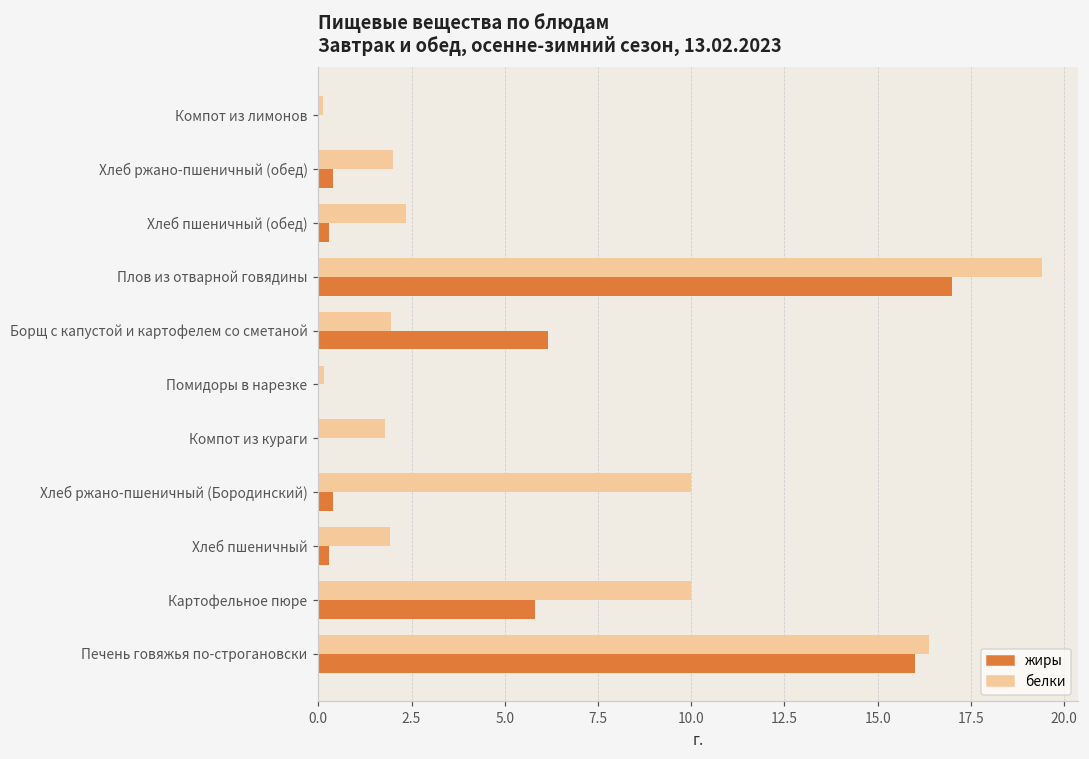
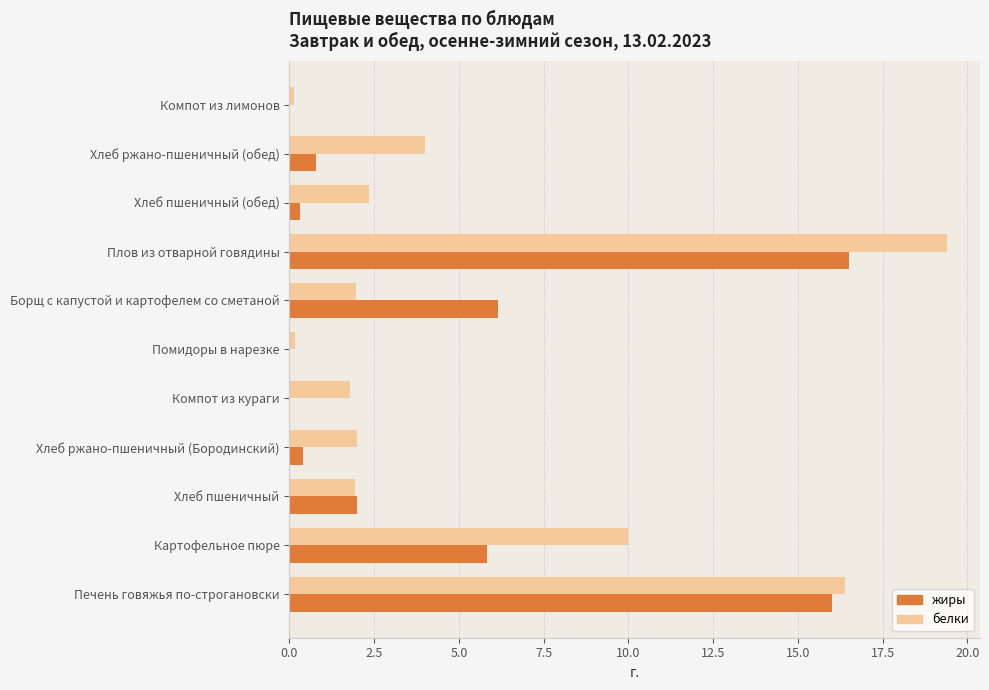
белки, Хлеб ржано-пшеничный (обед): 2 -> 4
жиры, Хлеб ржано-пшеничный (обед): 0.4 -> 0.8
жиры, Плов из отварной говядины: 17.0 -> 16.5
белки, Хлеб ржано-пшеничный (Бородинский): 10 -> 2
жиры, Хлеб пшеничный: 0.3 -> 2.0
